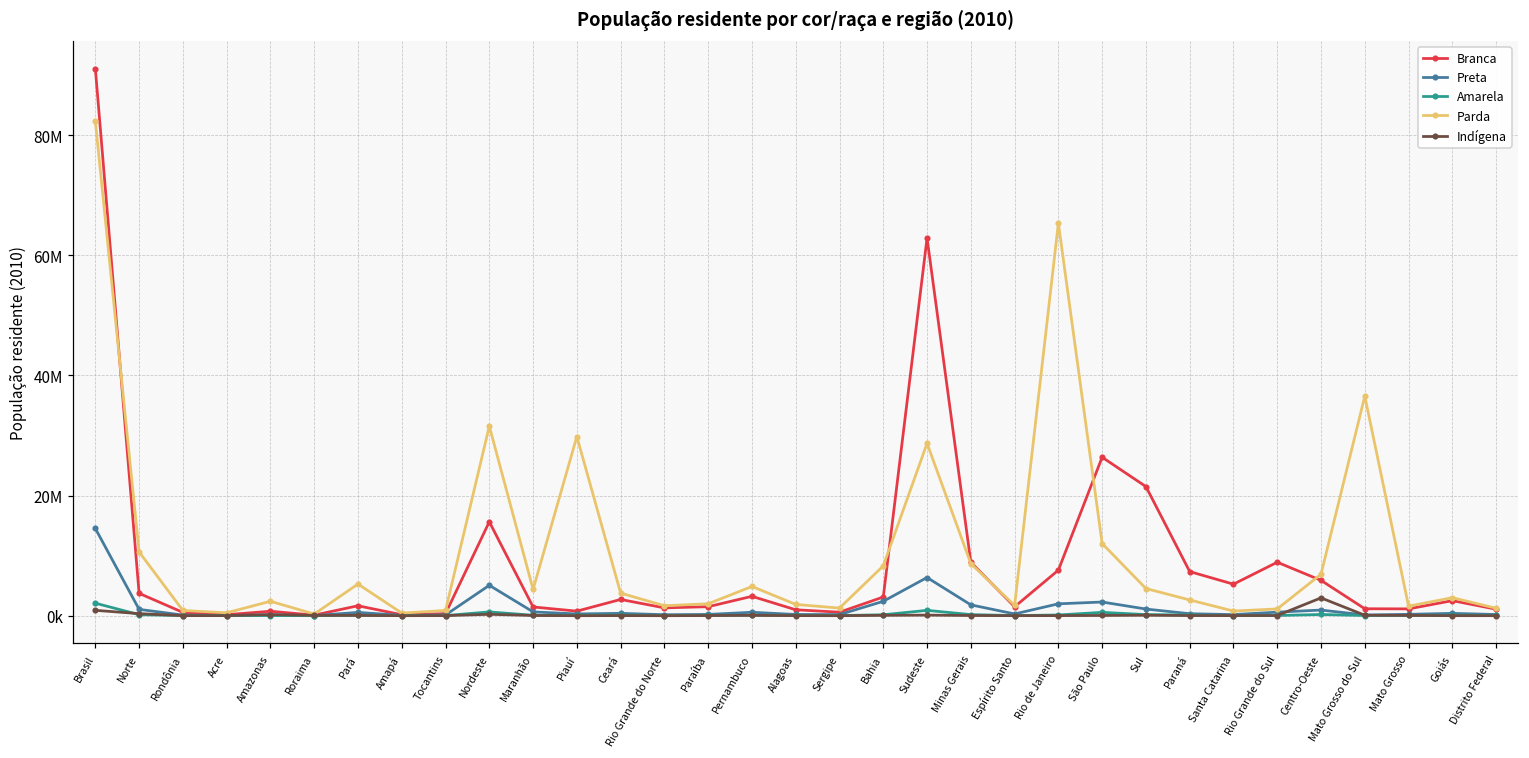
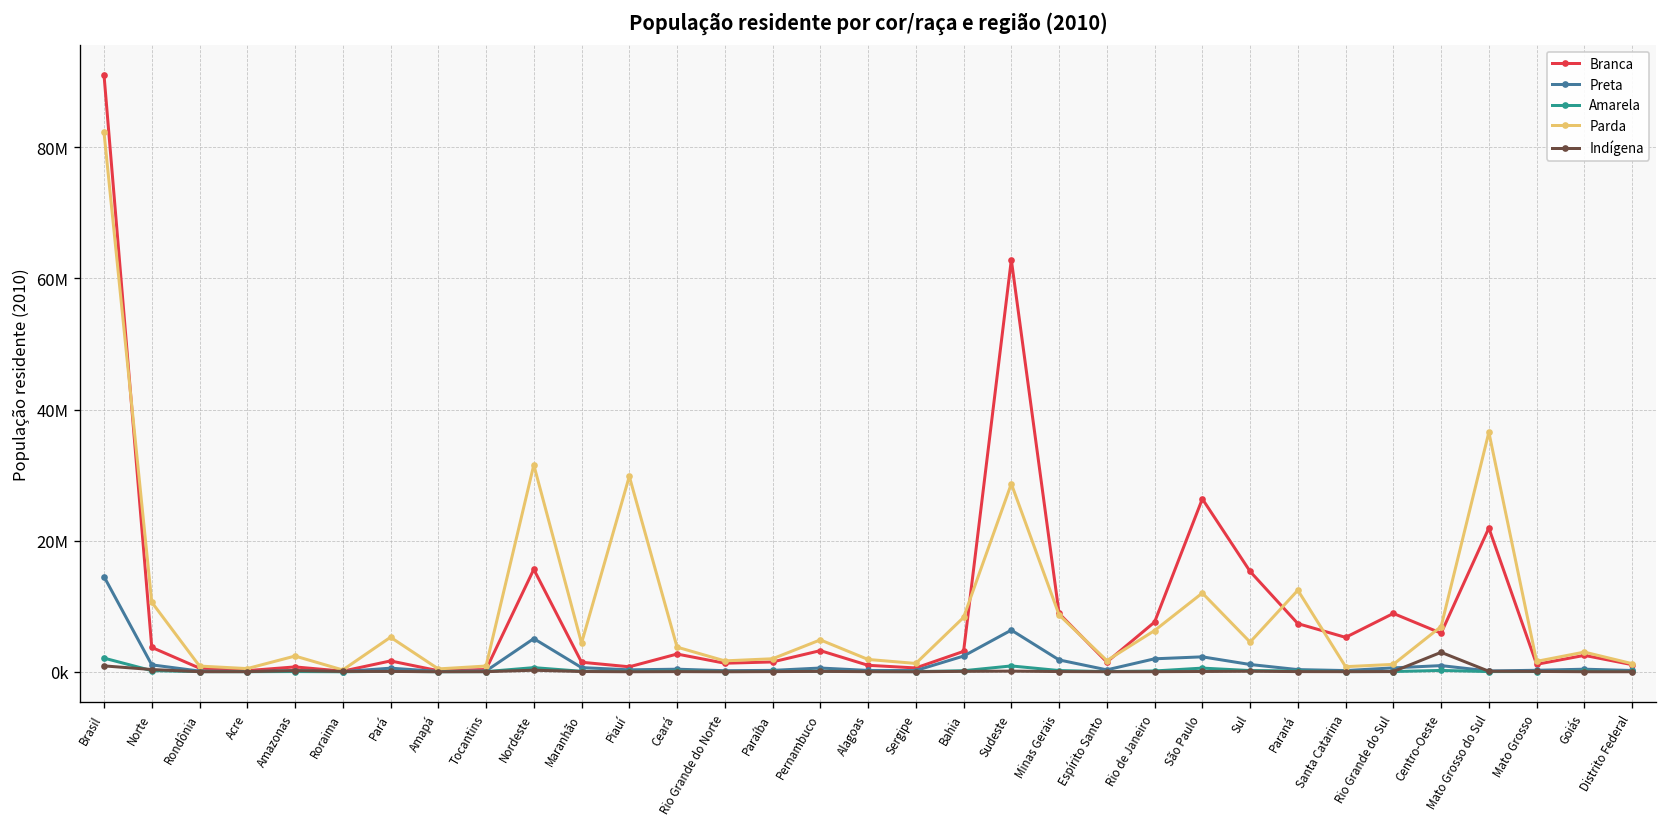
Parda, Rio de Janeiro: 65000000 -> 6000000
Branca, Sul: 21000000 -> 15000000
Parda, Paraná: 3000000 -> 12000000
Branca, Mato Grosso do Sul: 1000000 -> 22000000
